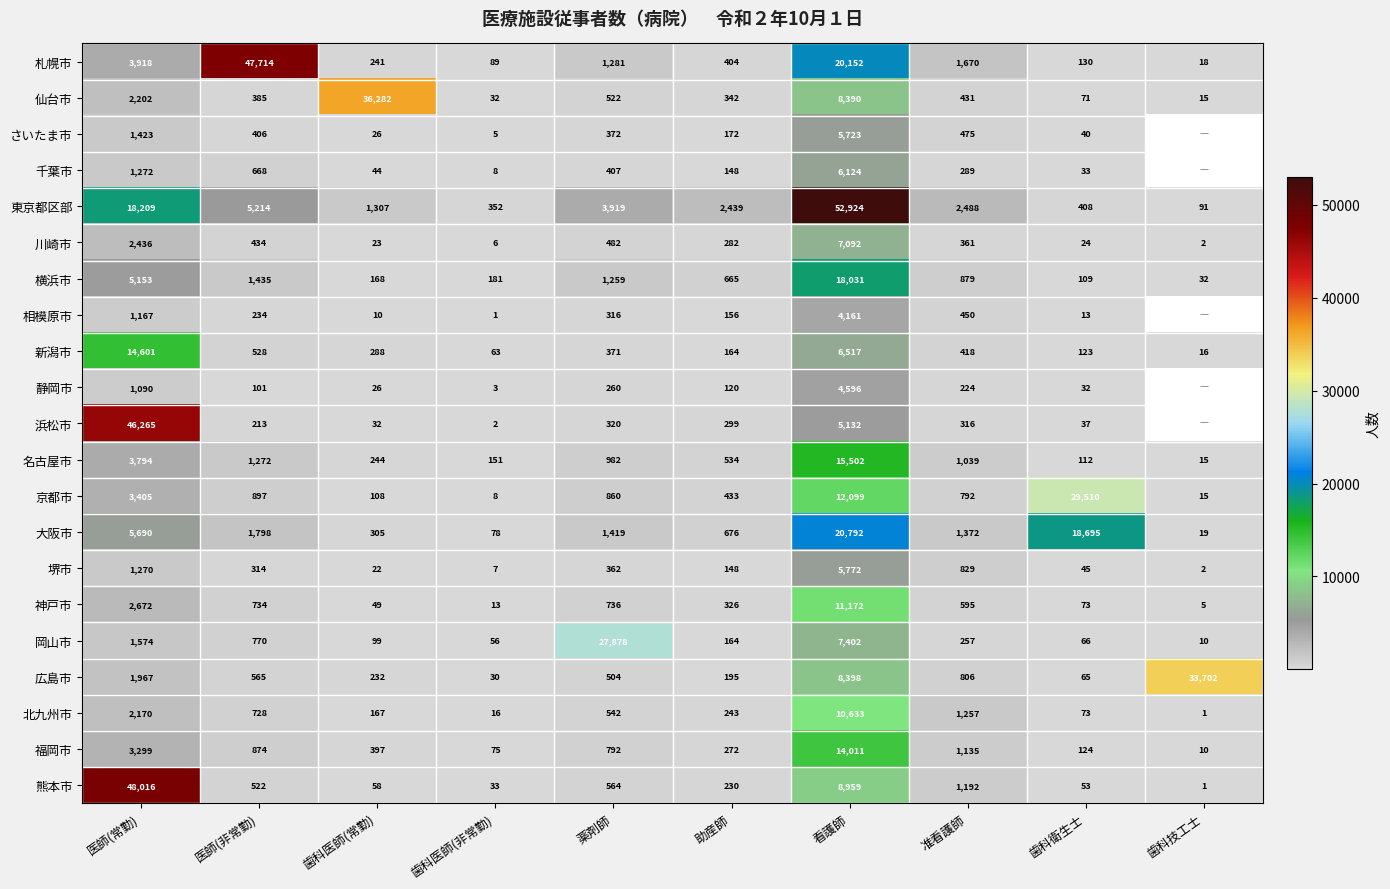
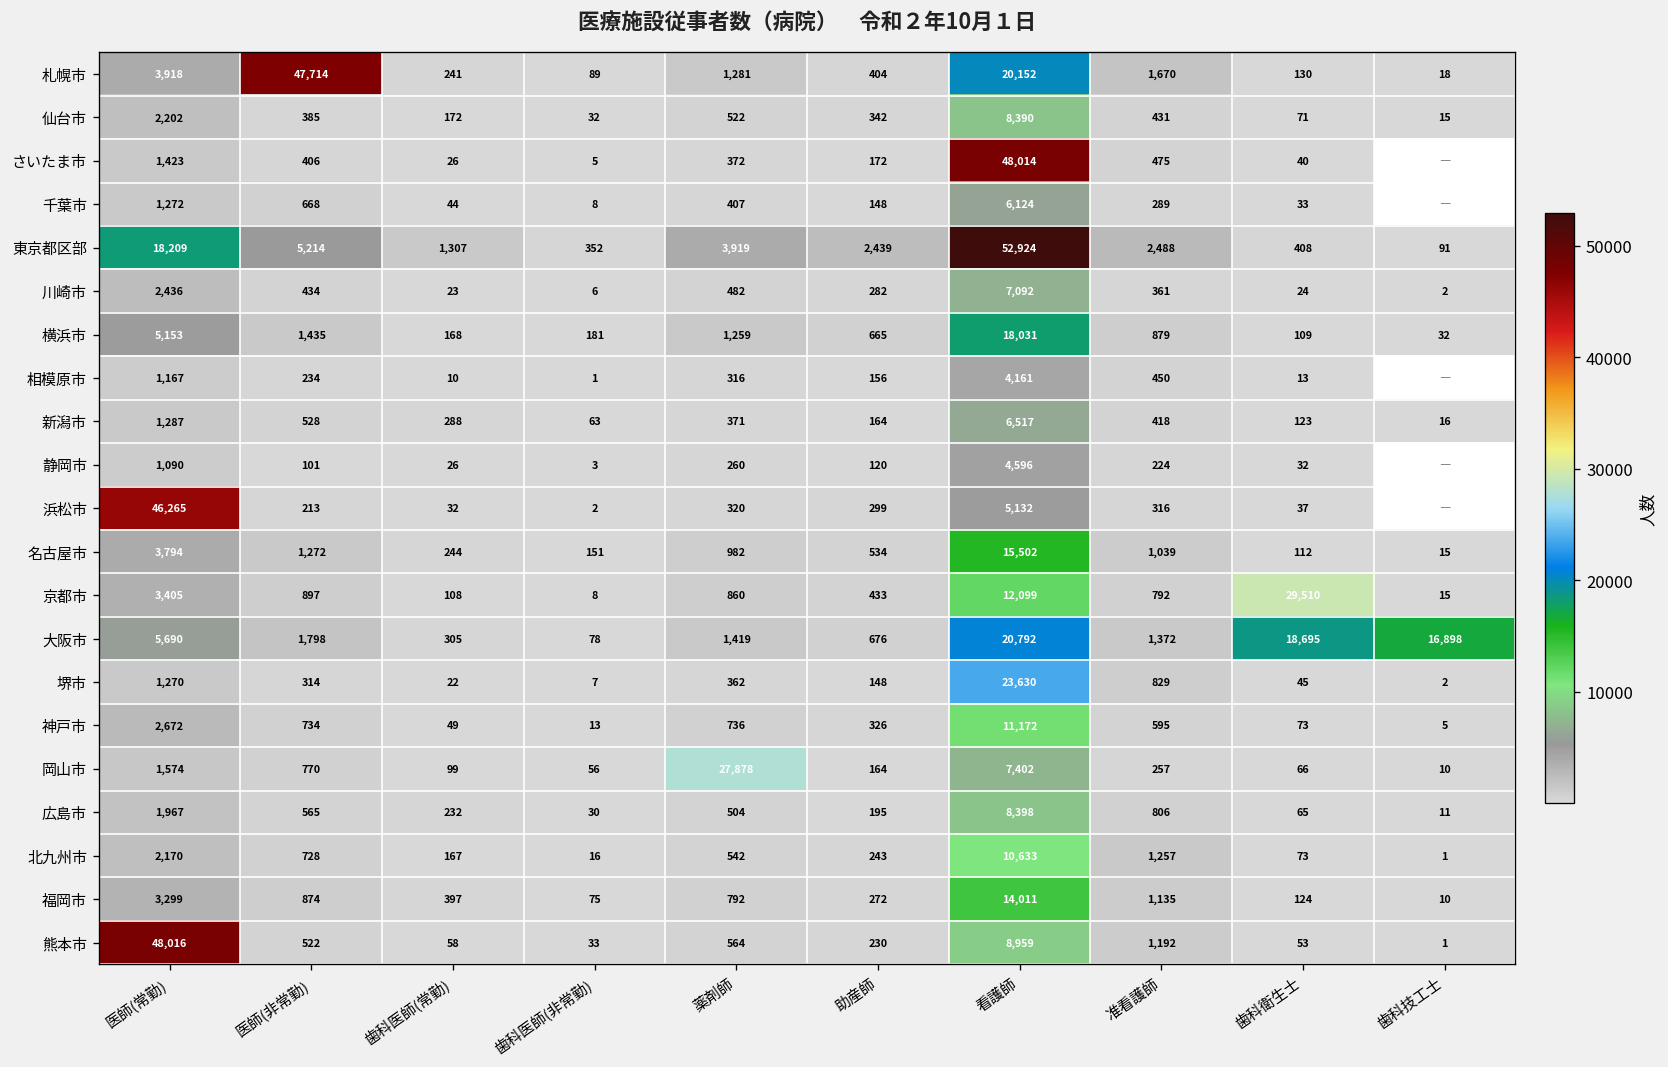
仙台市, 歯科医師(常勤): 36,282 -> 172
さいたま市, 看護師: 5,723 -> 48,014
新潟市, 医師(常勤): 14,601 -> 1,287
大阪市, 歯科技工士: 19 -> 16,898
堺市, 看護師: 5,772 -> 23,630
広島市, 歯科技工士: 33,702 -> 11
